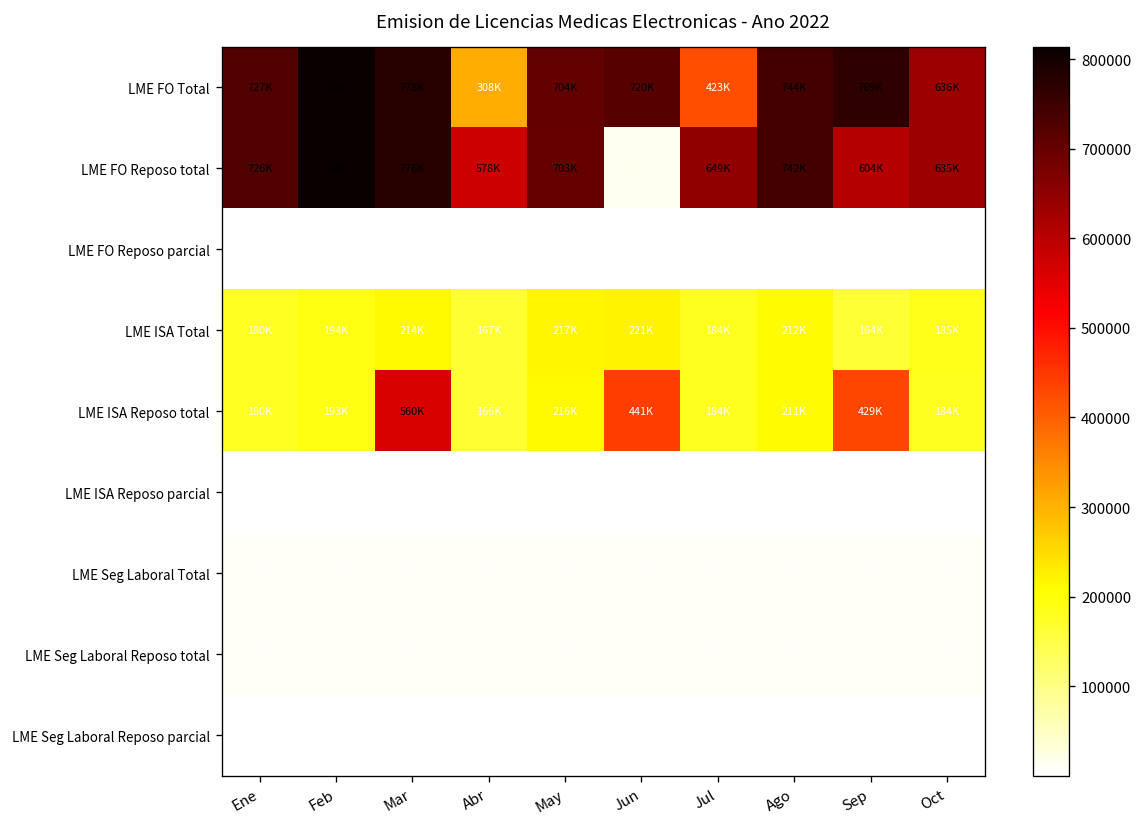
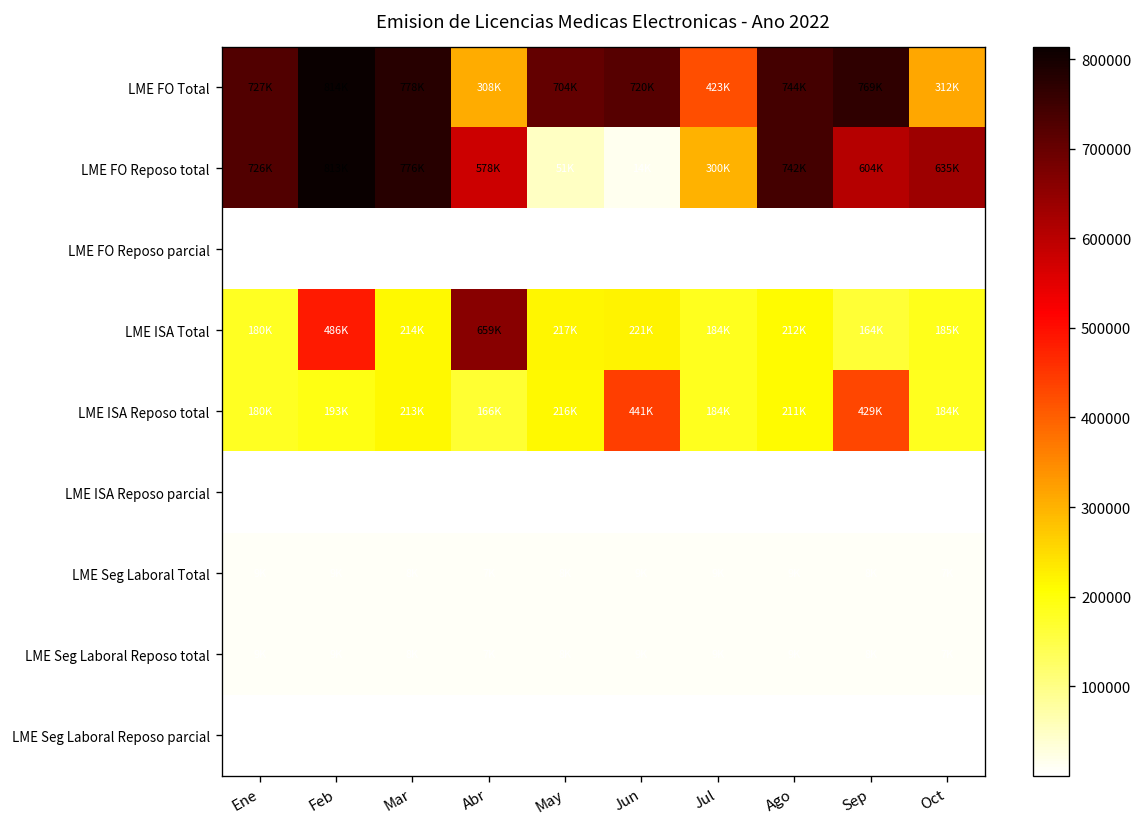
LME FO Total, Oct: 636K -> 312K
LME FO Reposo total, May: 703K -> 51K
LME FO Reposo total, Jul: 649K -> 300K
LME ISA Total, Feb: 194K -> 486K
LME ISA Total, Abr: 167K -> 659K
LME ISA Reposo total, Mar: 560K -> 213K
